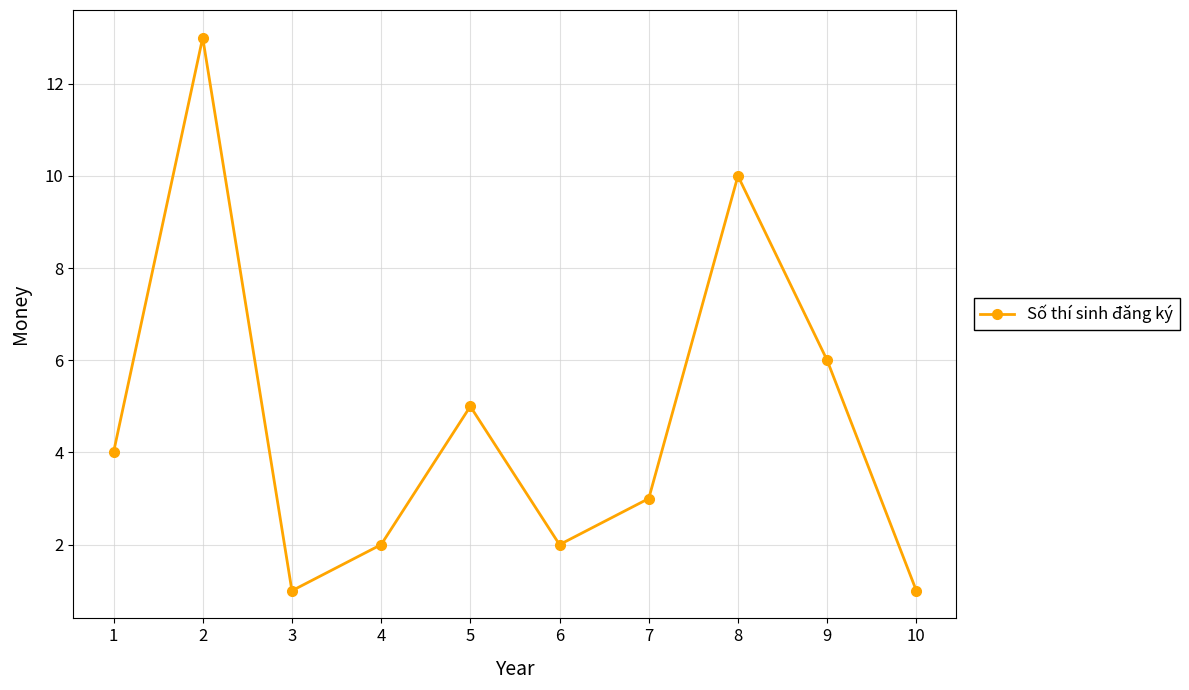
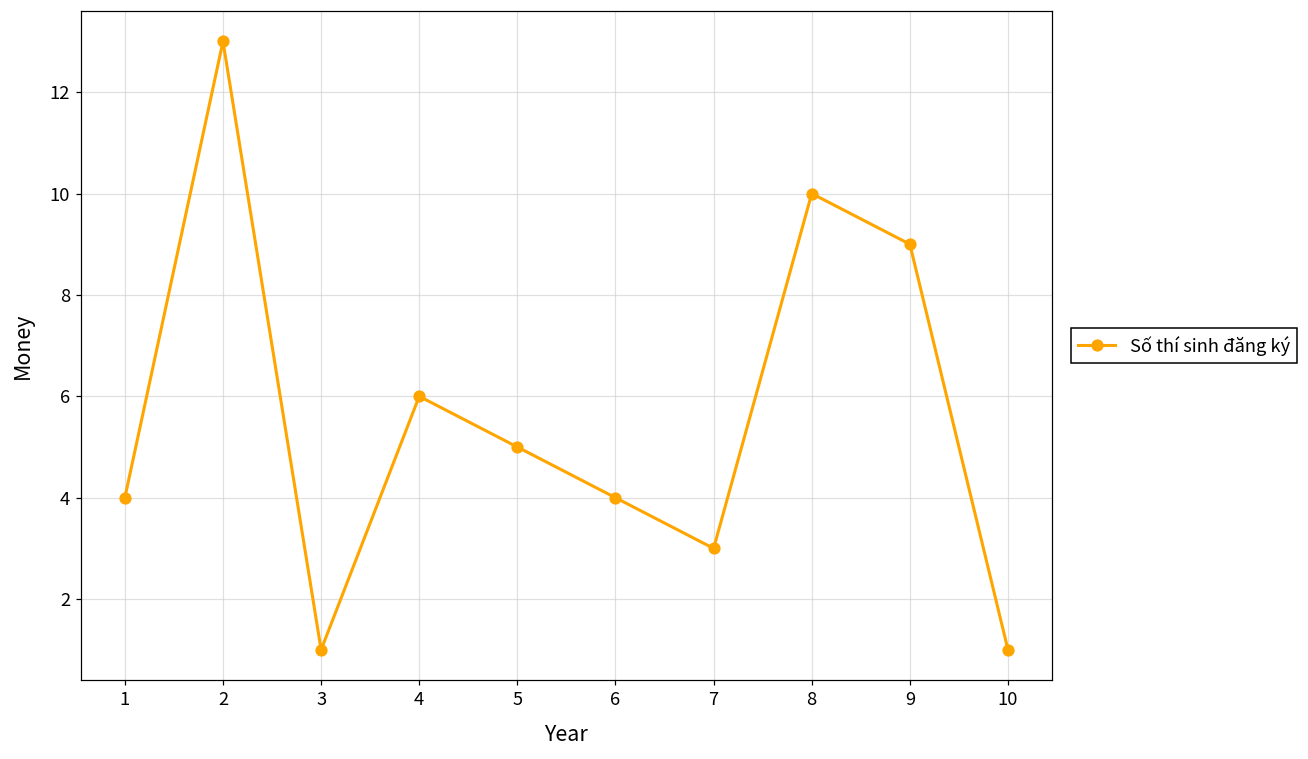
4: 2 -> 6
6: 2 -> 4
9: 6 -> 9
